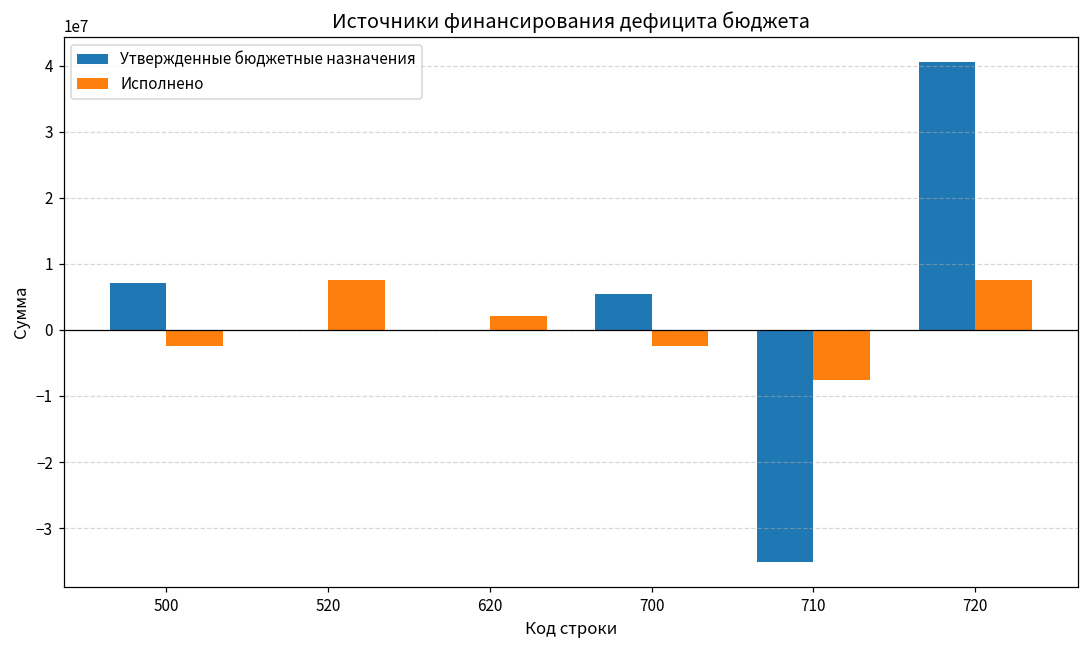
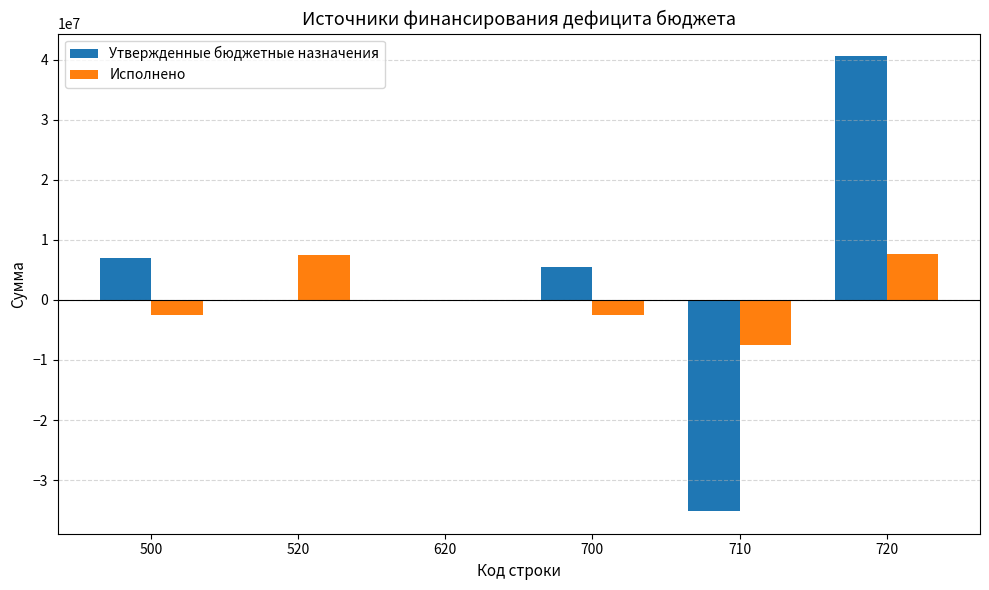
Исполнено, 620: 2000000 -> 0
